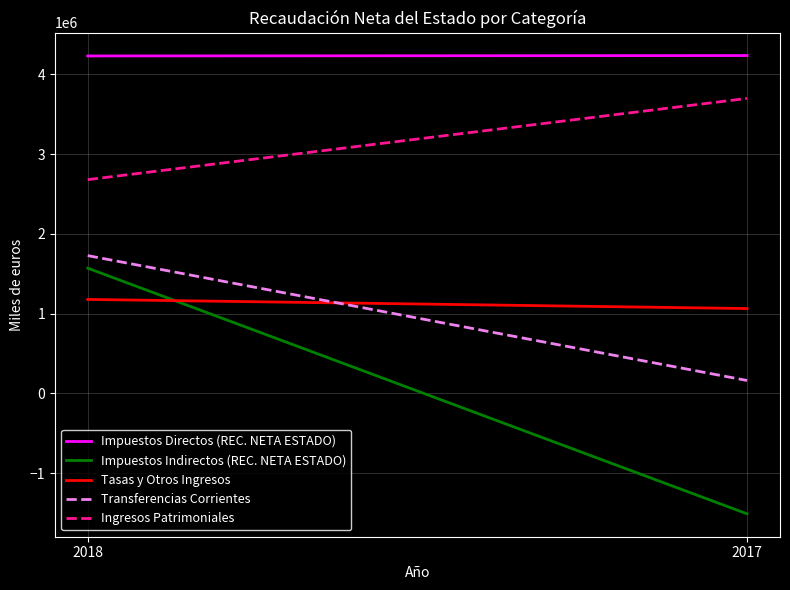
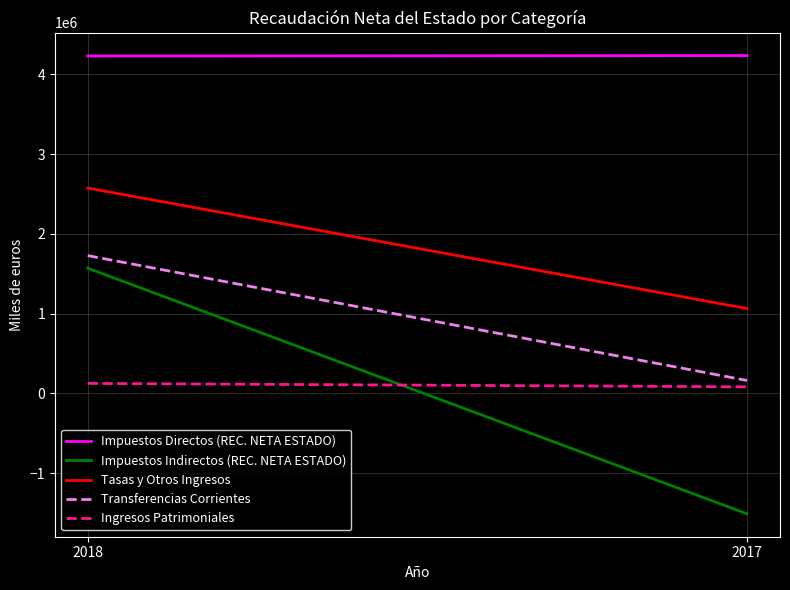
Tasas y Otros Ingresos, 2018: 1200000 -> 2600000
Ingresos Patrimoniales, 2018: 2700000 -> 100000
Ingresos Patrimoniales, 2017: 3700000 -> 100000
